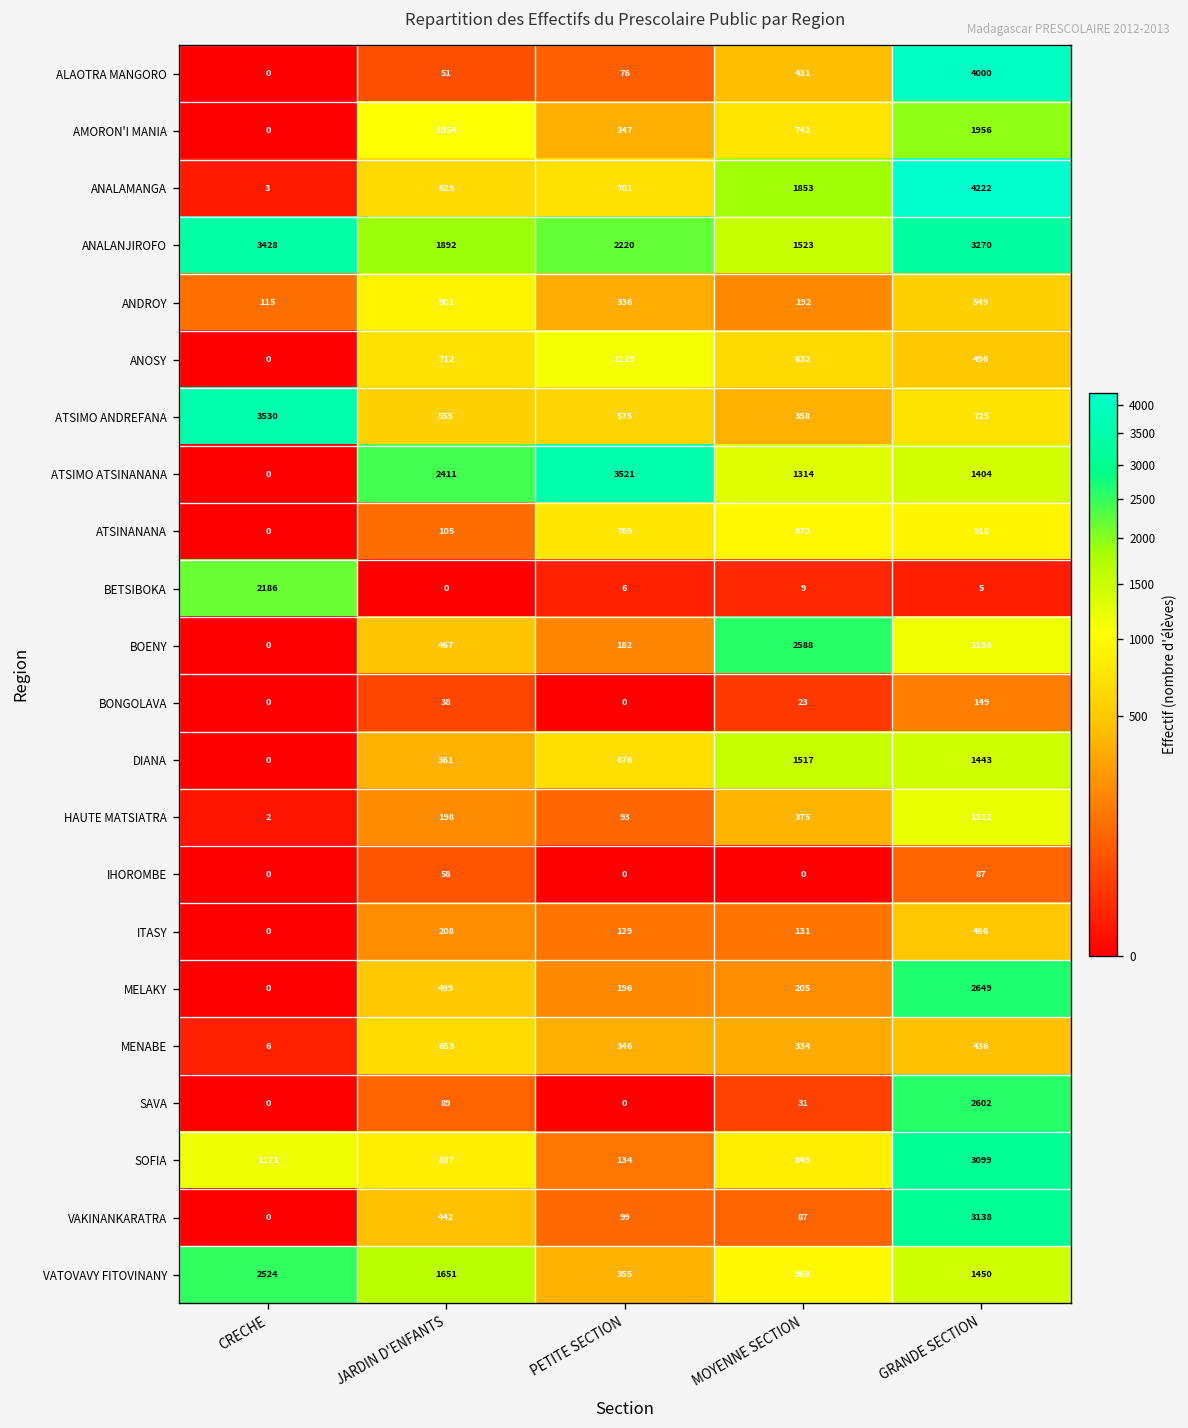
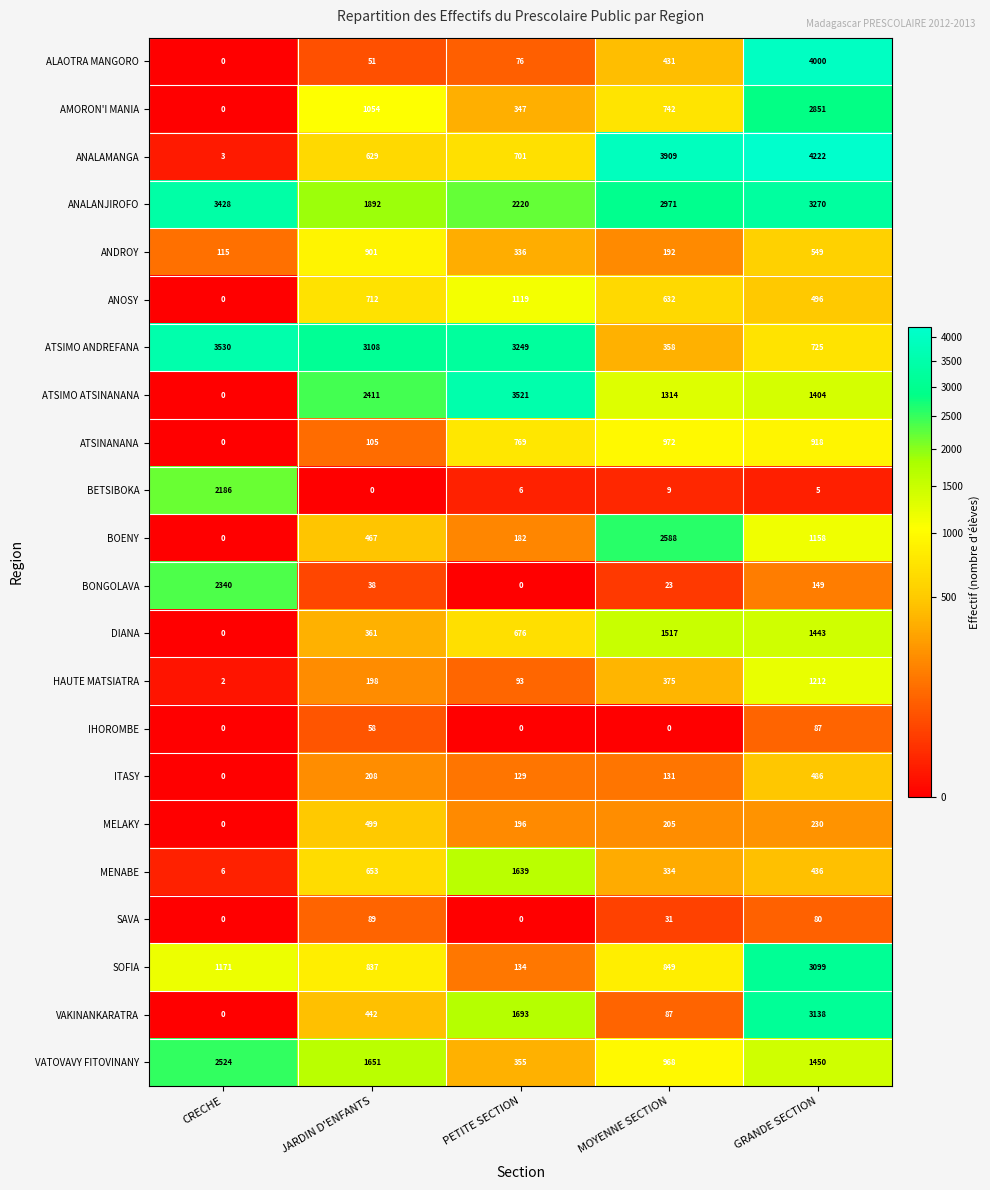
AMORON'I MANIA, GRANDE SECTION: 1956 -> 2851
ANALAMANGA, MOYENNE SECTION: 1853 -> 3909
ANALANJIROFO, MOYENNE SECTION: 1523 -> 2971
ATSIMO ANDREFANA, JARDIN D'ENFANTS: 555 -> 3108
ATSIMO ANDREFANA, PETITE SECTION: 575 -> 3249
BONGOLAVA, CRECHE: 0 -> 2340
MELAKY, GRANDE SECTION: 2649 -> 230
MENABE, PETITE SECTION: 346 -> 1639
SAVA, GRANDE SECTION: 2602 -> 80
VAKINANKARATRA, PETITE SECTION: 99 -> 1693
